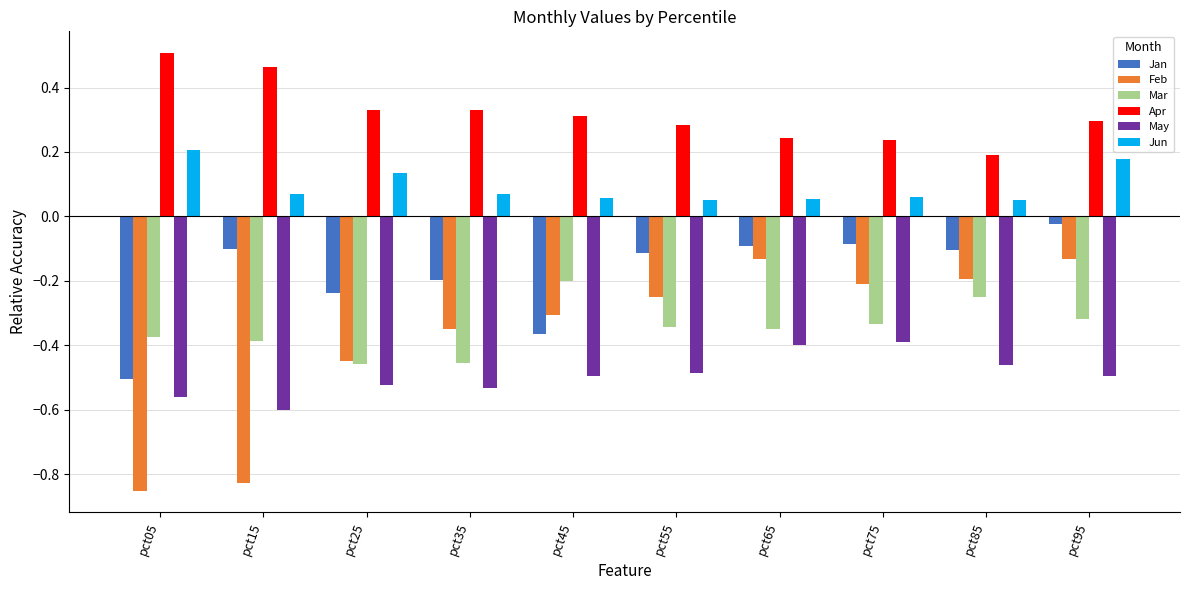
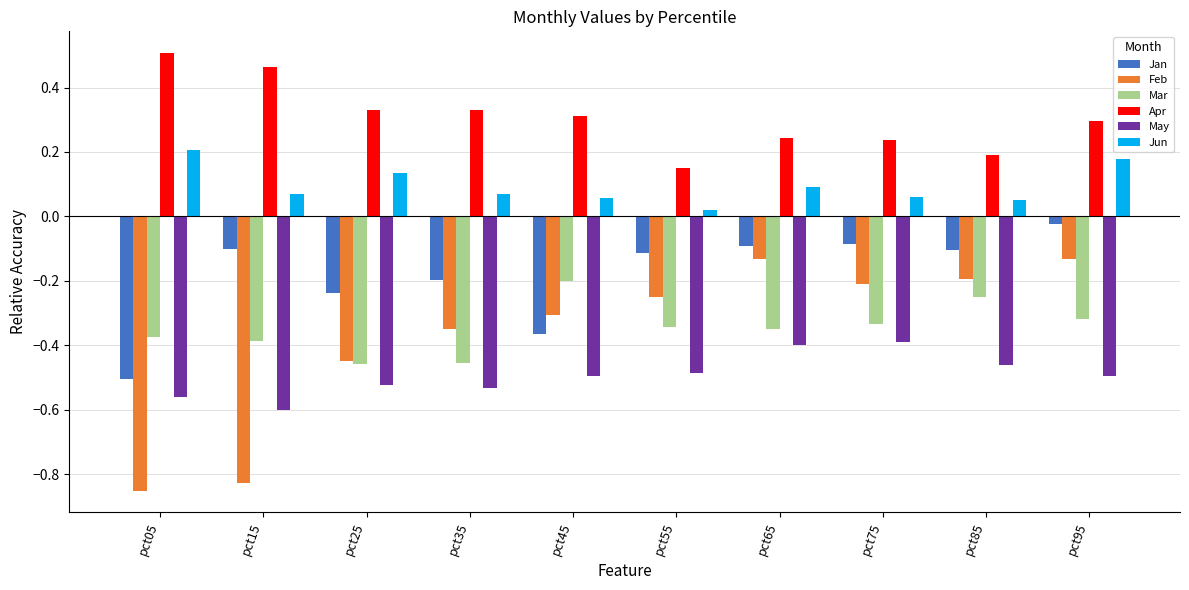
Apr, pct55: 0.28 -> 0.15
Jun, pct55: 0.05 -> 0.02
Jun, pct65: 0.05 -> 0.09
